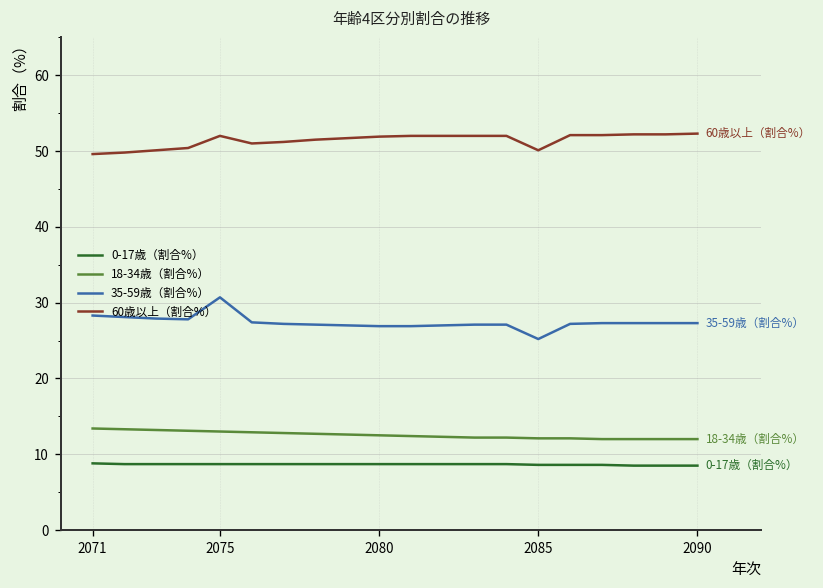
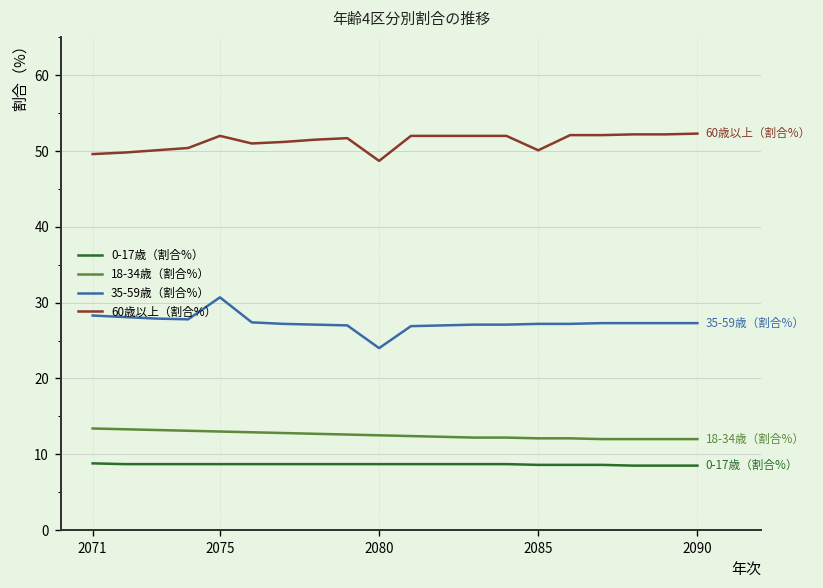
35-59歳（割合%）, 2080: 27 -> 24
60歳以上（割合%）, 2080: 52 -> 49
35-59歳（割合%）, 2085: 25 -> 27
